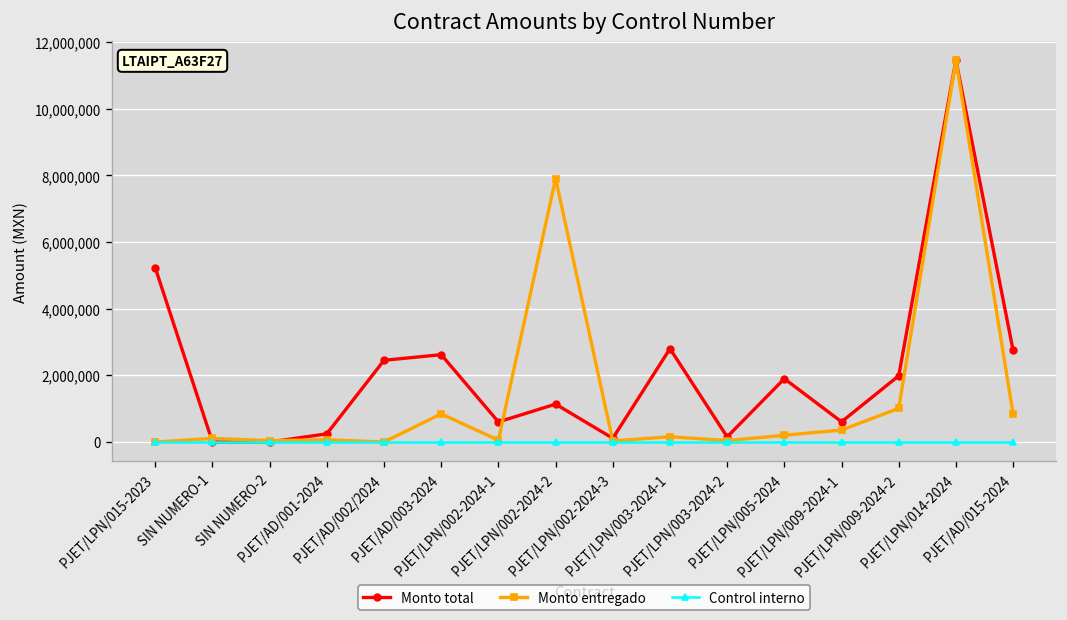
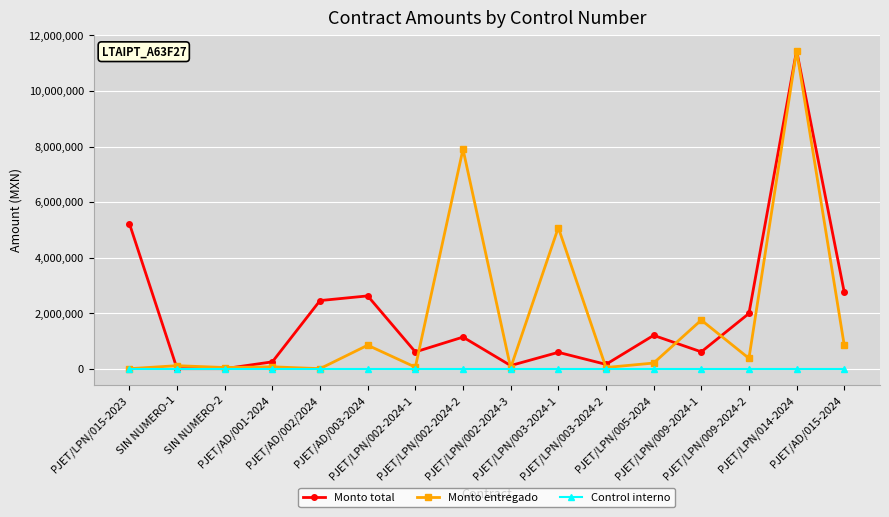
Monto total, PJET/LPN/003-2024-1: 2,800,000 -> 600,000
Monto entregado, PJET/LPN/003-2024-1: 200,000 -> 5,100,000
Monto total, PJET/LPN/005-2024: 1,900,000 -> 1,200,000
Monto entregado, PJET/LPN/009-2024-1: 400,000 -> 1,800,000
Monto entregado, PJET/LPN/009-2024-2: 1,000,000 -> 400,000
